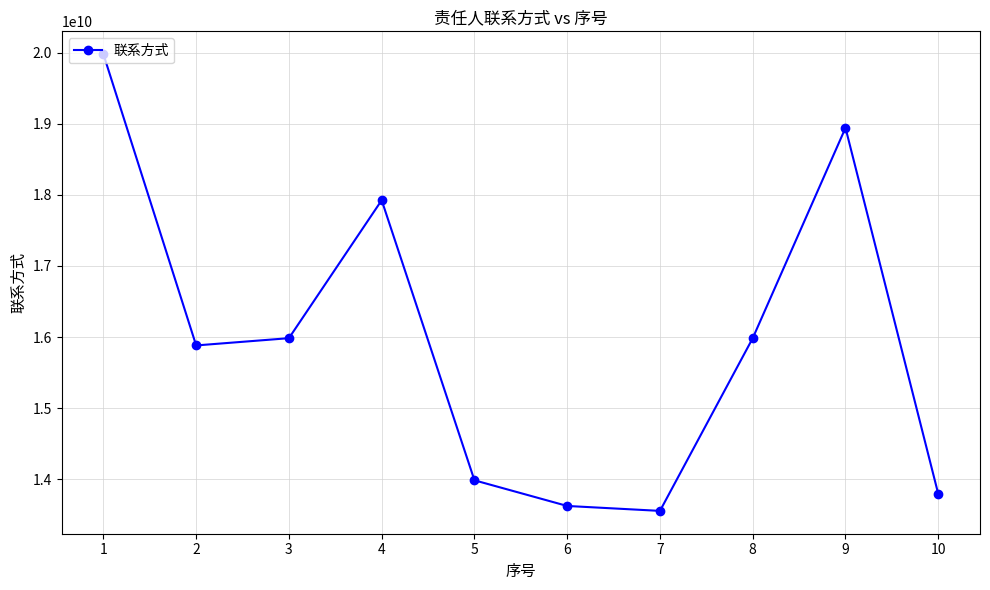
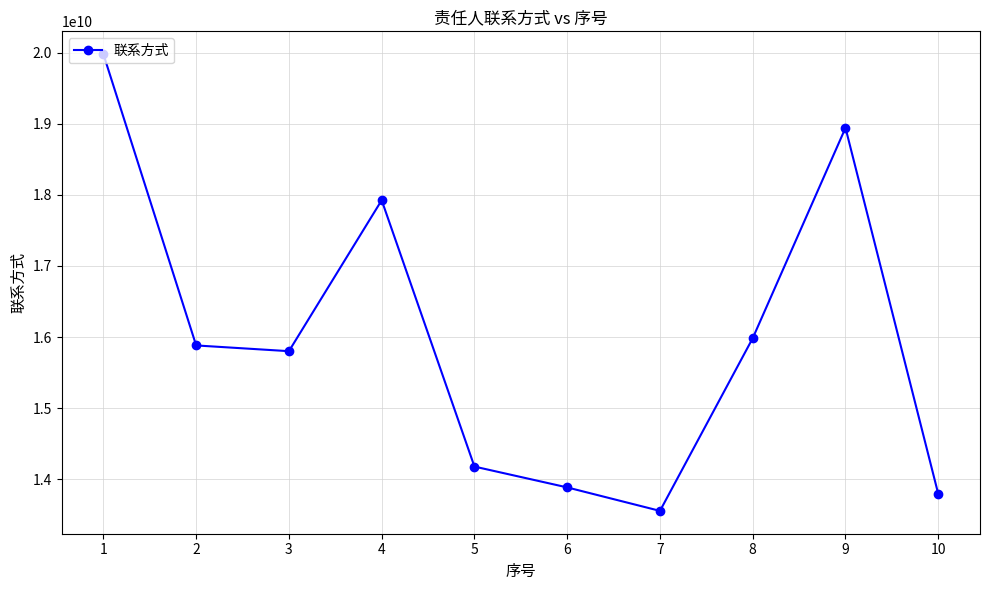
3: 16000000000 -> 15800000000
5: 14000000000 -> 14200000000
6: 13600000000 -> 13900000000
